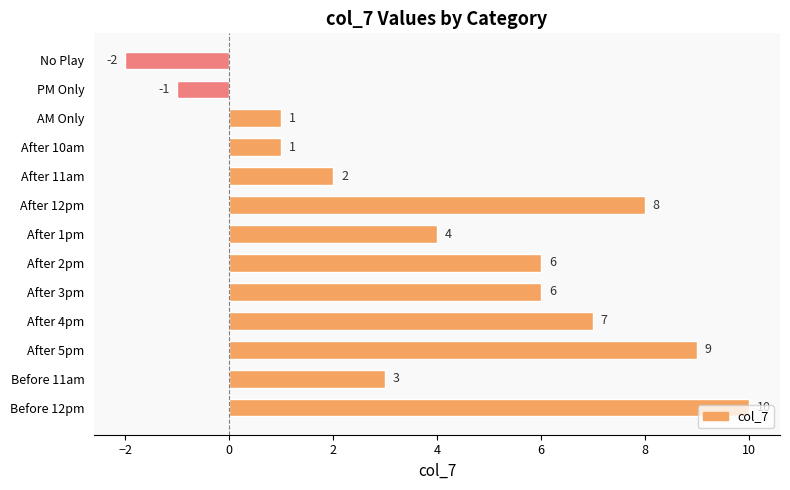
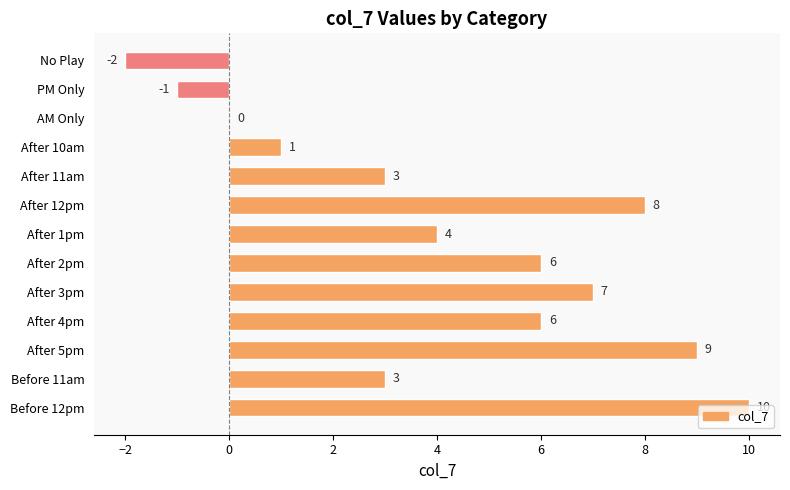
AM Only: 1 -> 0
After 11am: 2 -> 3
After 3pm: 6 -> 7
After 4pm: 7 -> 6
